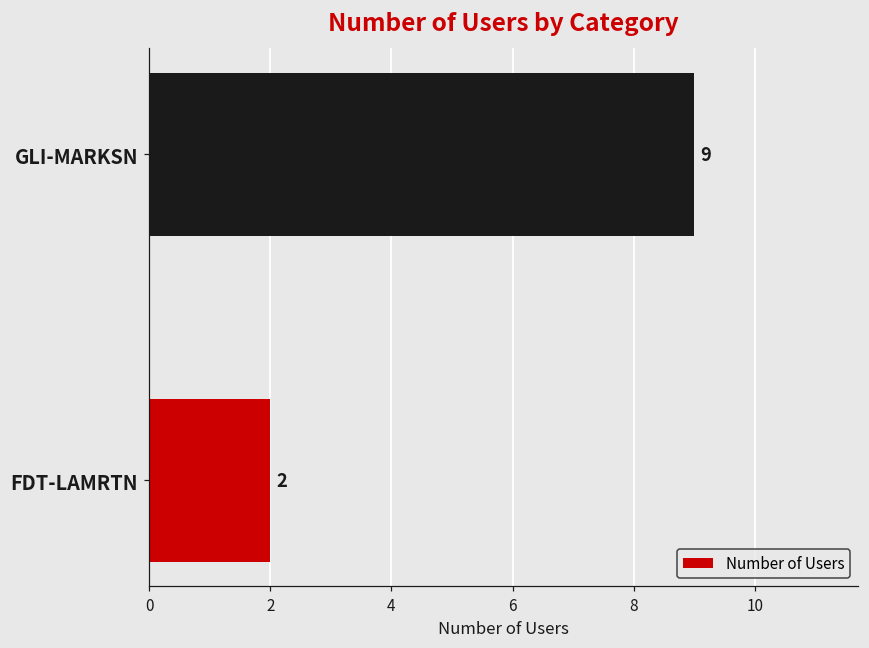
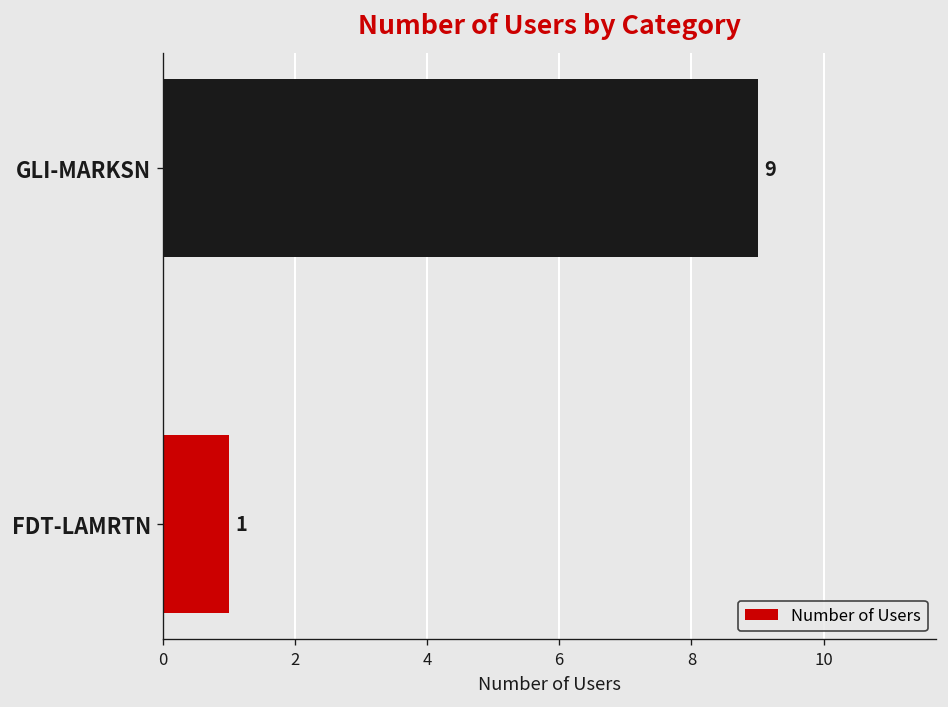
FDT-LAMRTN: 2 -> 1
